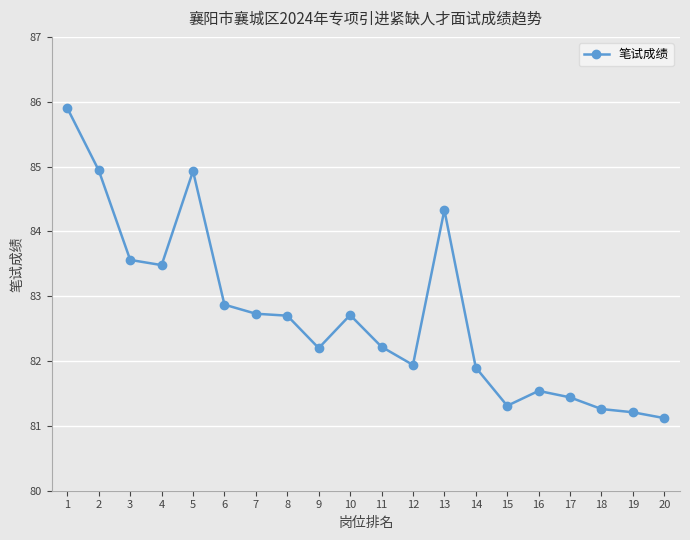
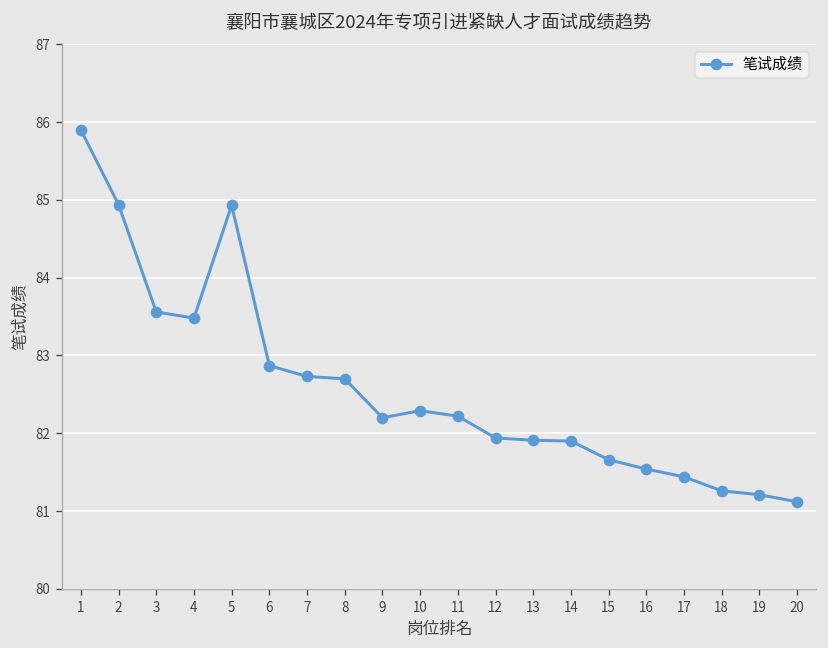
10: 82.7 -> 82.3
13: 84.3 -> 81.9
15: 81.3 -> 81.7
